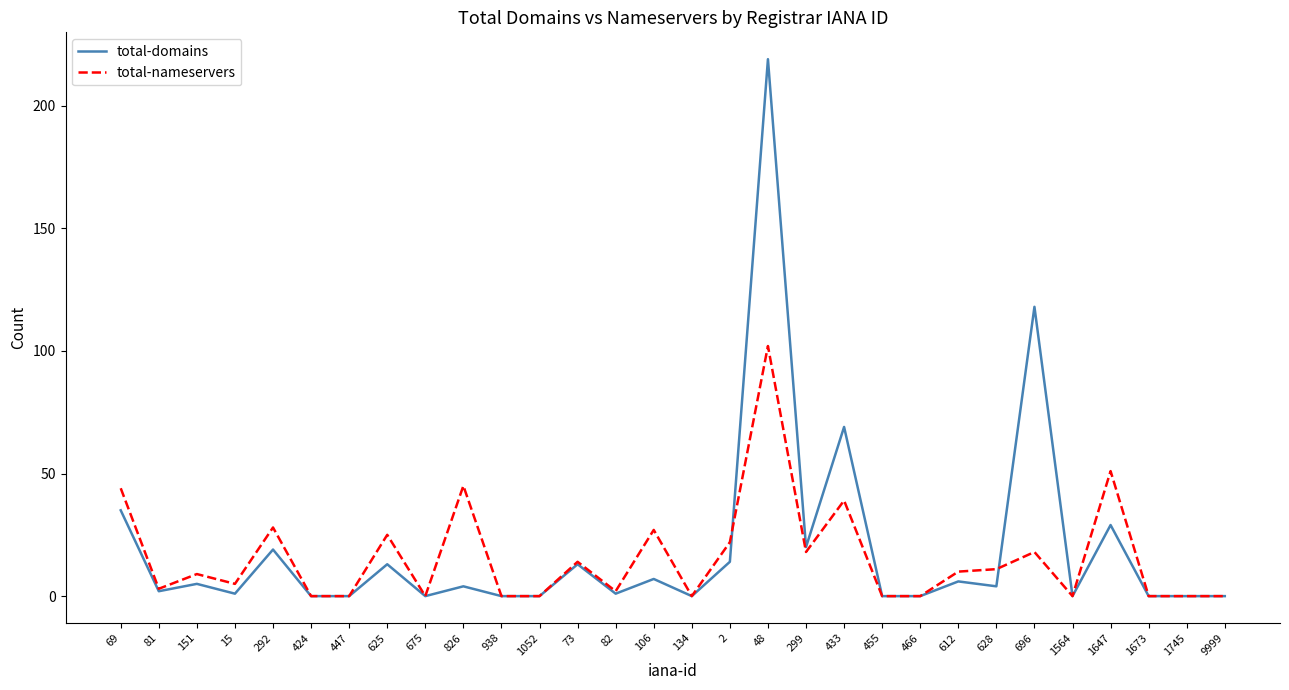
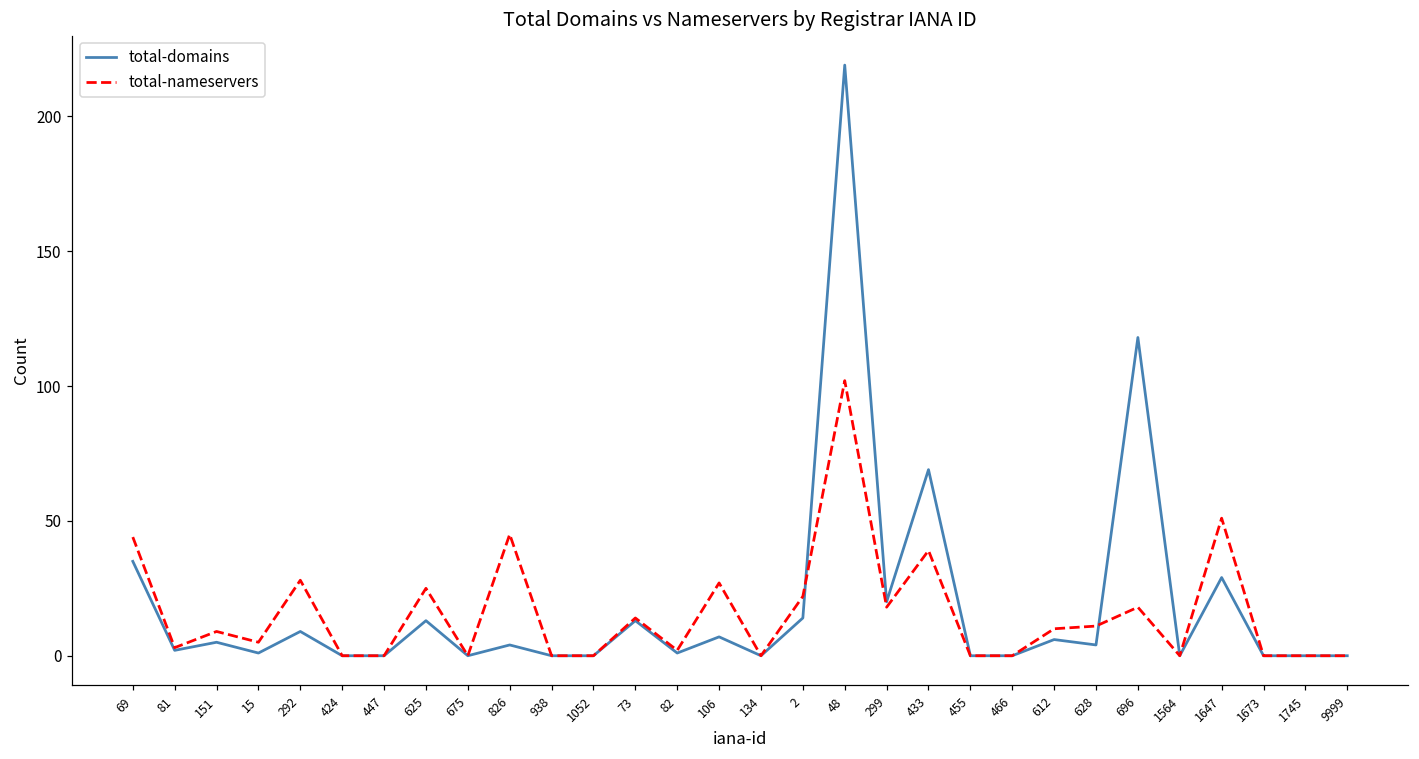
total-domains, 292: 19 -> 9
